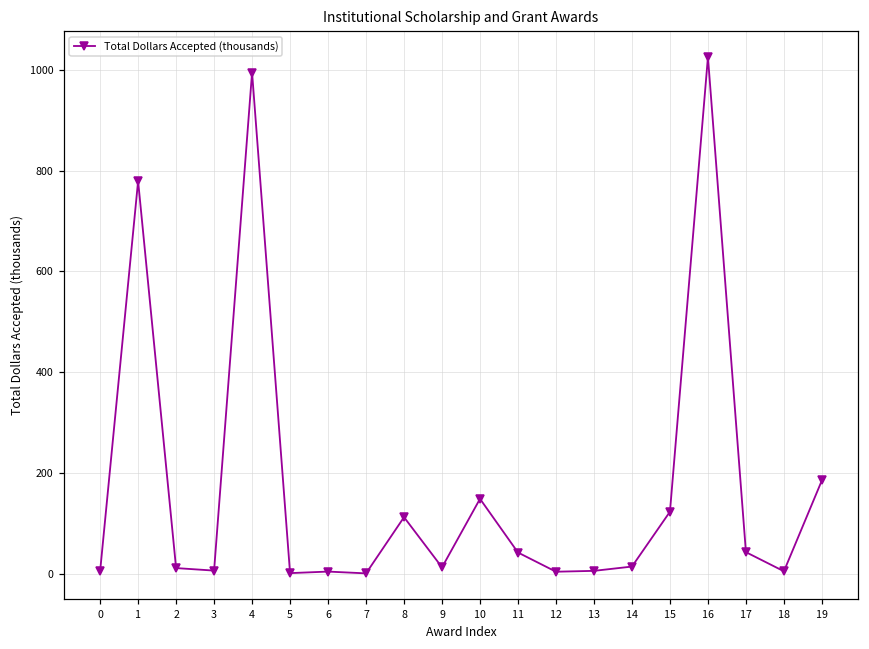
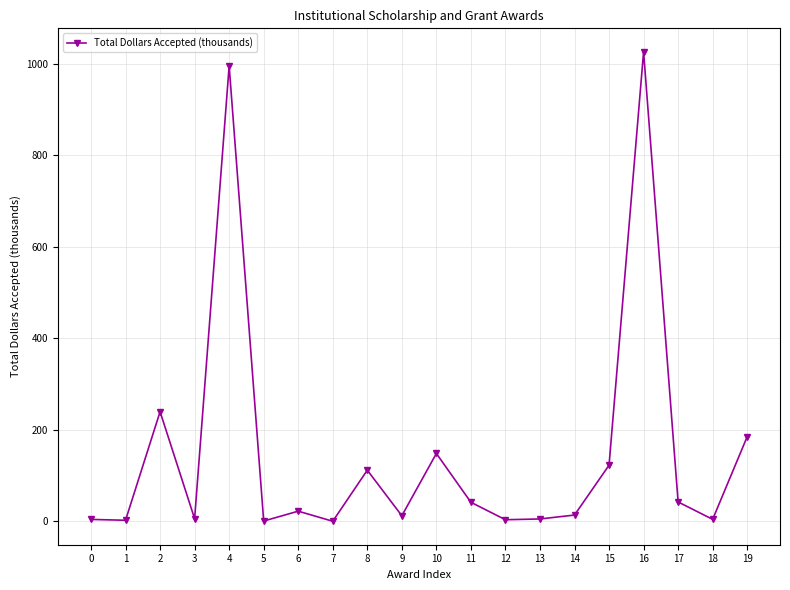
1: 780 -> 0
2: 10 -> 240
6: 0 -> 20
